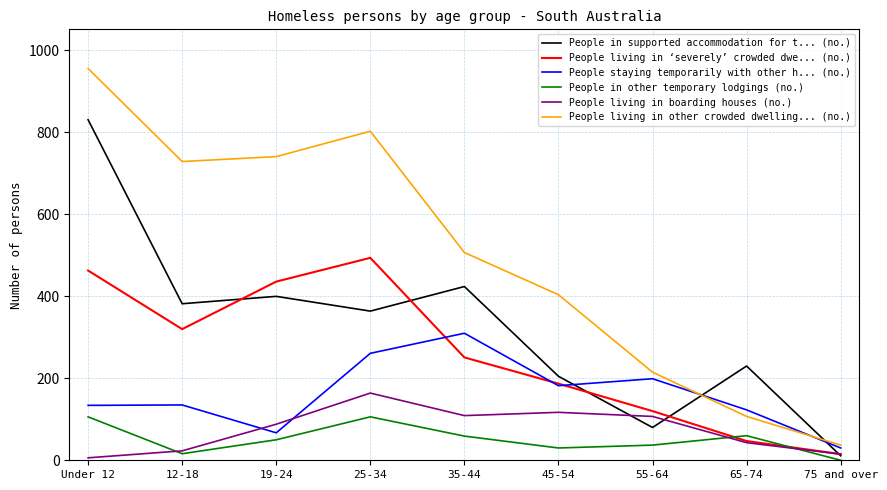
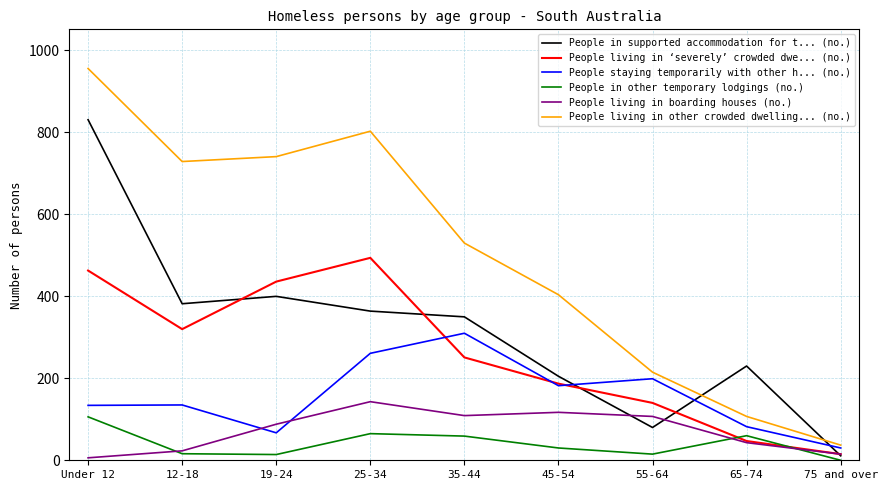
People in other temporary lodgings (no.), 19-24: 50 -> 10
People in other temporary lodgings (no.), 25-34: 110 -> 70
People living in boarding houses (no.), 25-34: 160 -> 140
People in supported accommodation for t... (no.), 35-44: 420 -> 350
People living in other crowded dwelling... (no.), 35-44: 510 -> 530
People living in ‘severely’ crowded dwe... (no.), 55-64: 120 -> 140
People in other temporary lodgings (no.), 55-64: 40 -> 20
People staying temporarily with other h... (no.), 65-74: 120 -> 80
